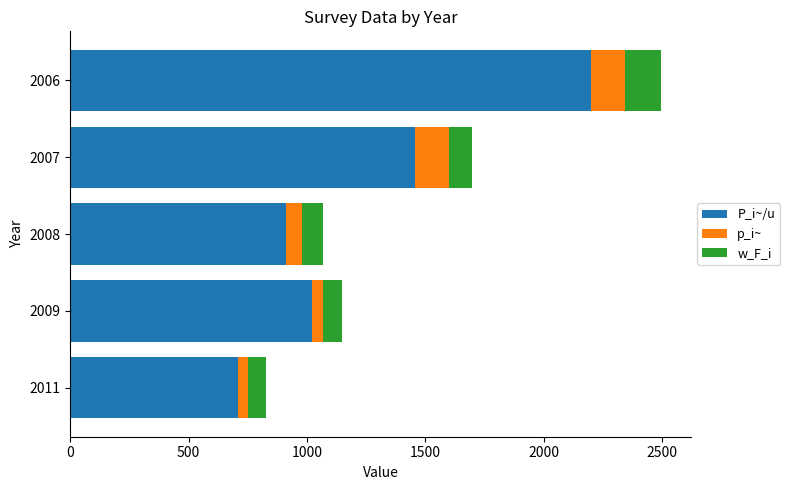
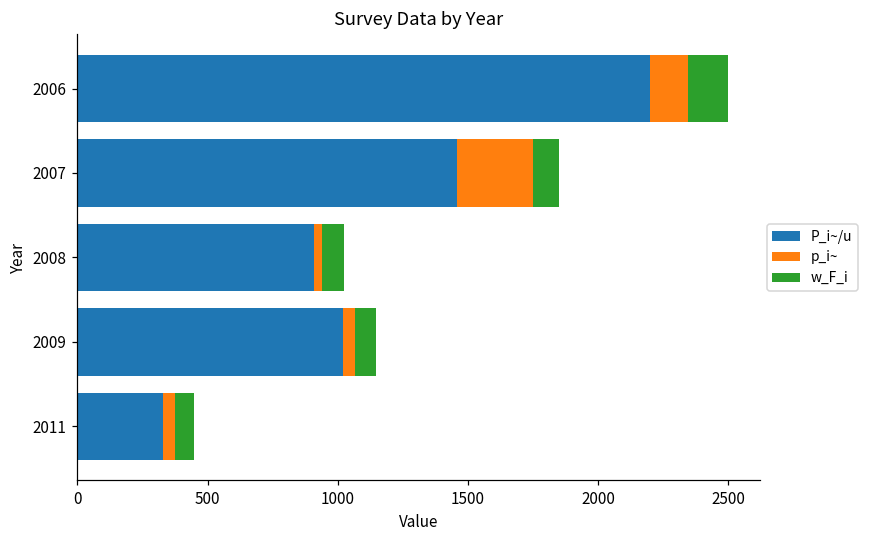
p_i~, 2007: 150 -> 300
p_i~, 2008: 70 -> 30
P_i~/u, 2011: 710 -> 330
